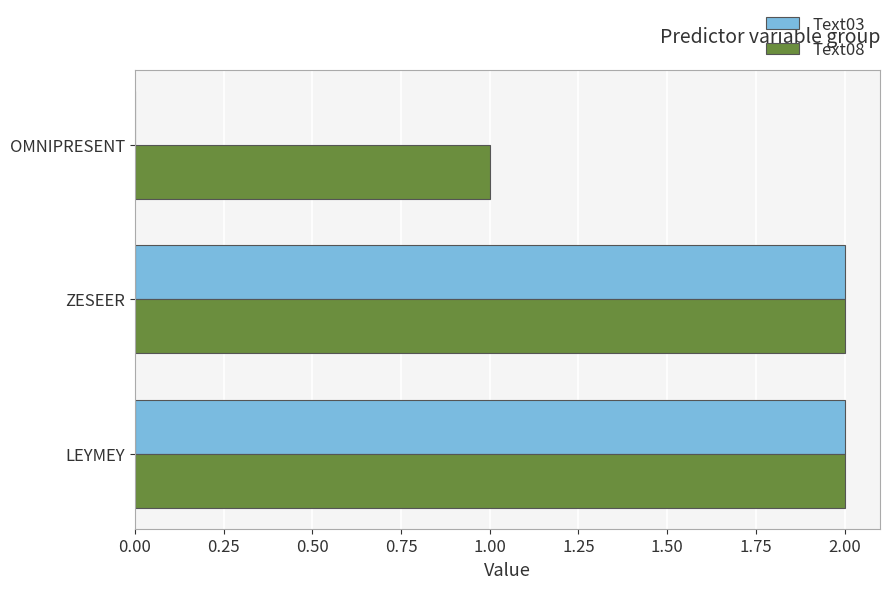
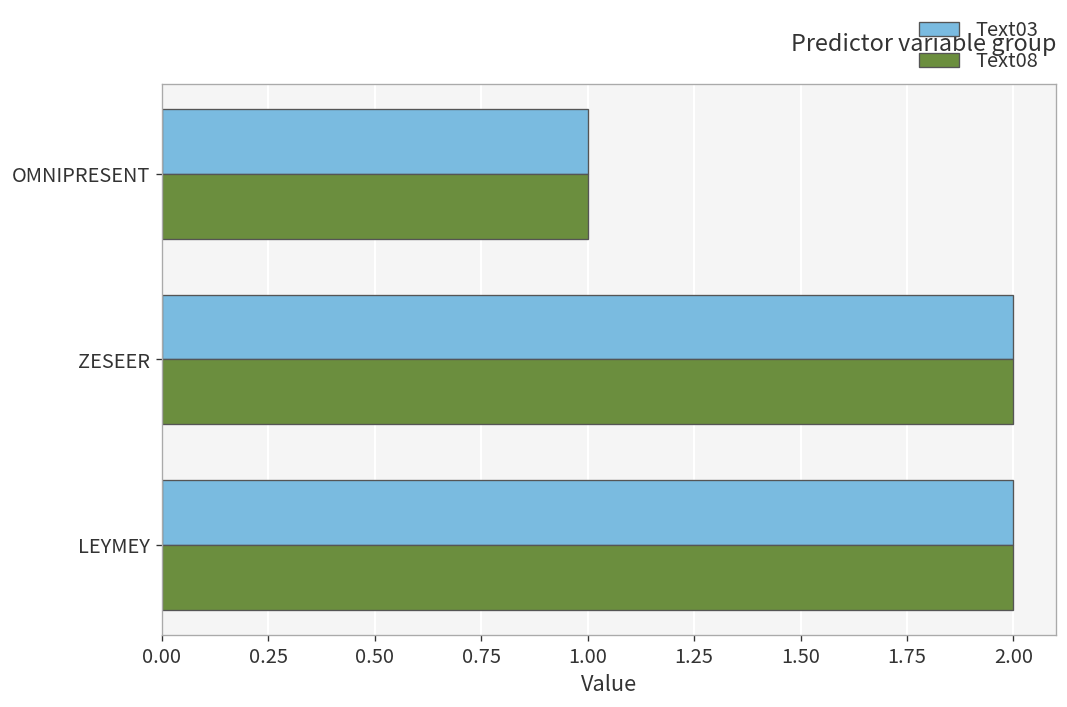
Text03, OMNIPRESENT: 0 -> 1
